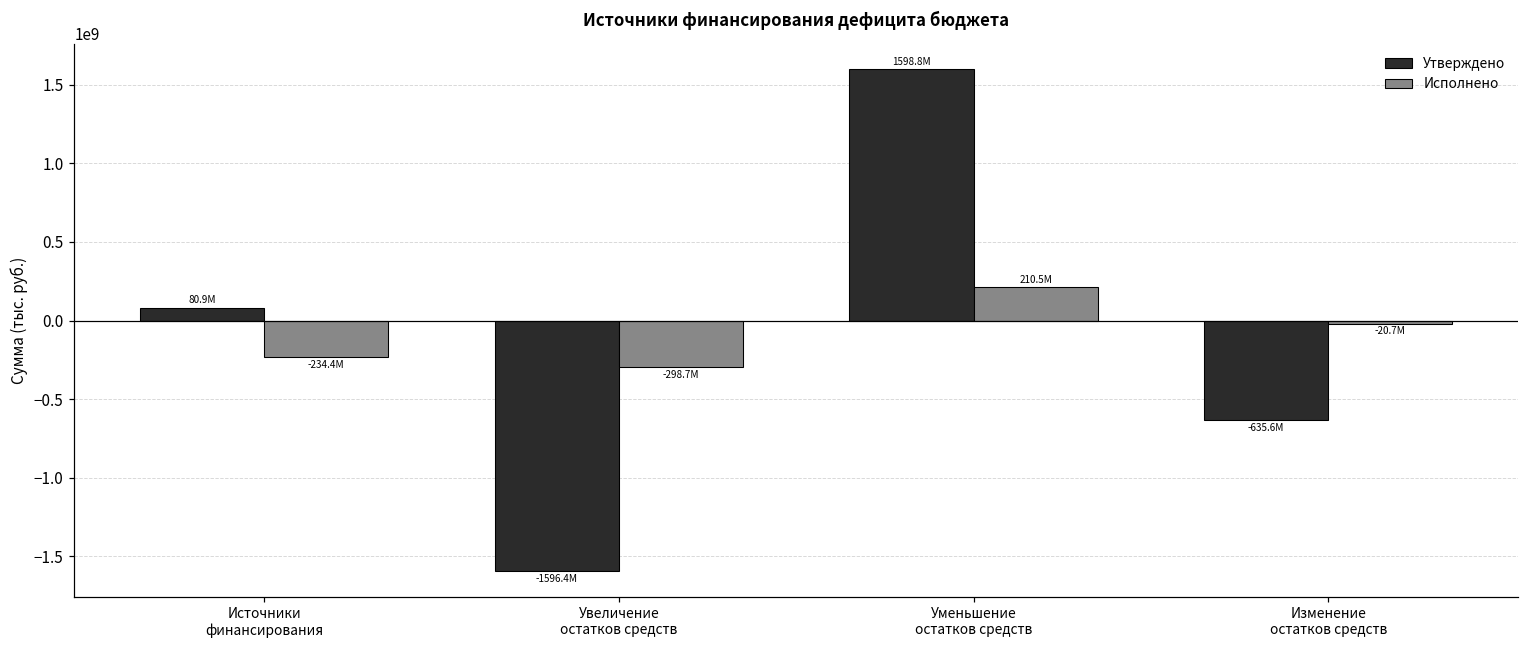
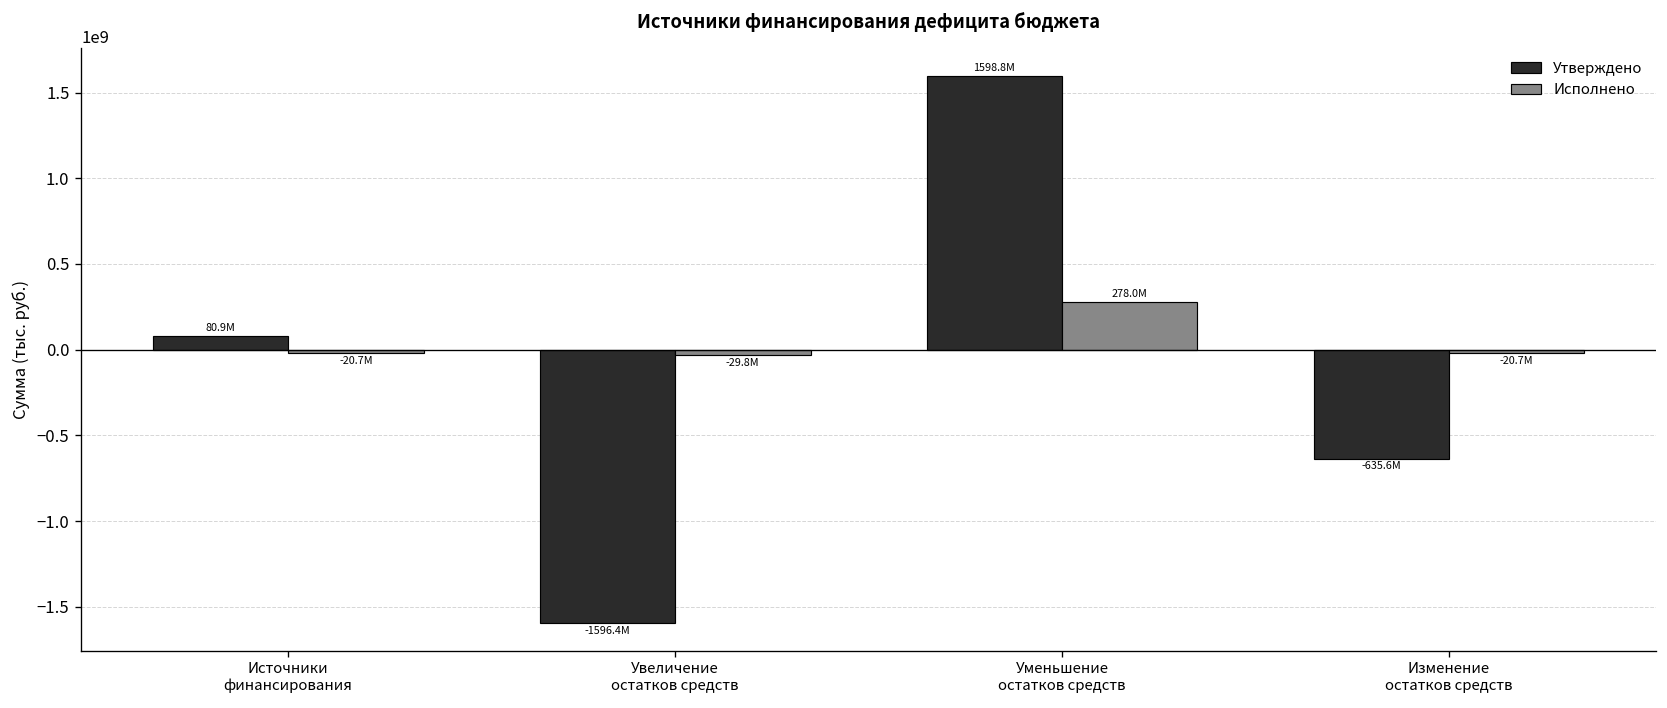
Исполнено, Источники финансирования: -234.4M -> -20.7M
Исполнено, Увеличение остатков средств: -298.7M -> -29.8M
Исполнено, Уменьшение остатков средств: 210.5M -> 278.0M
